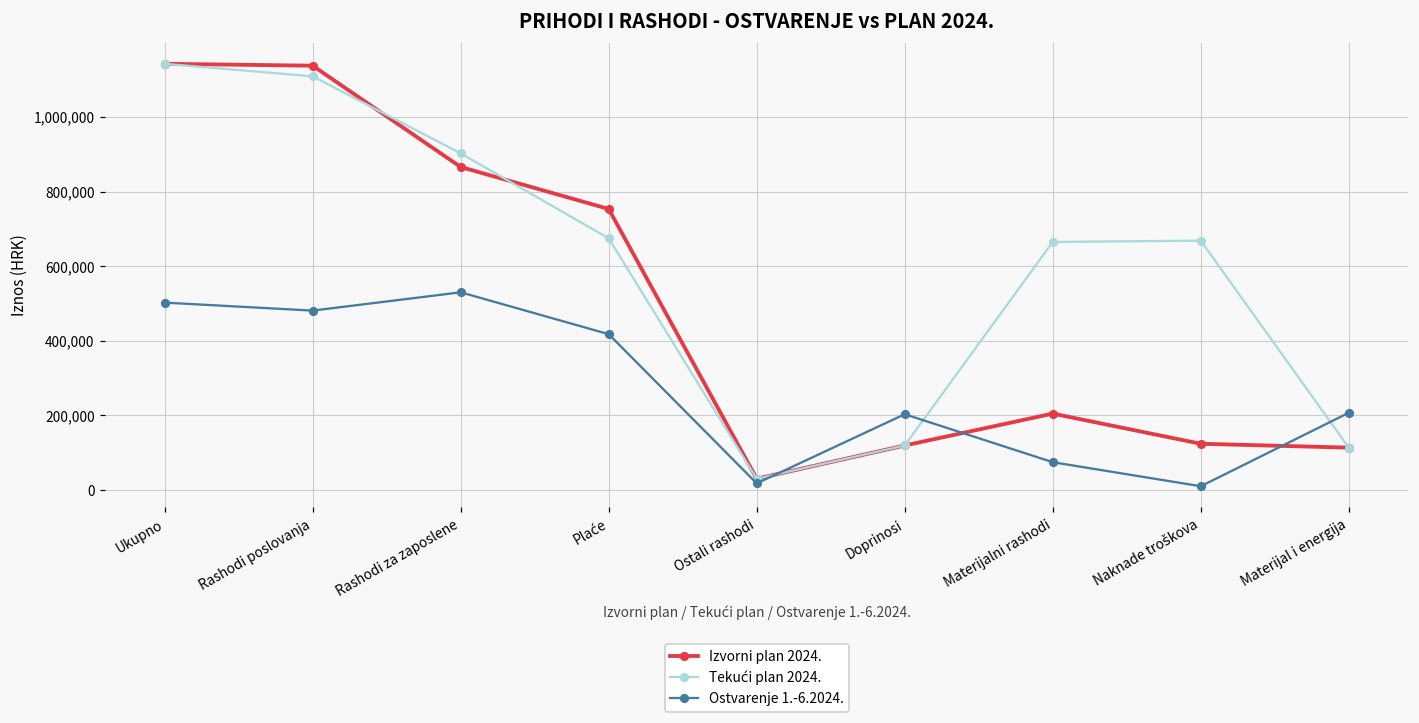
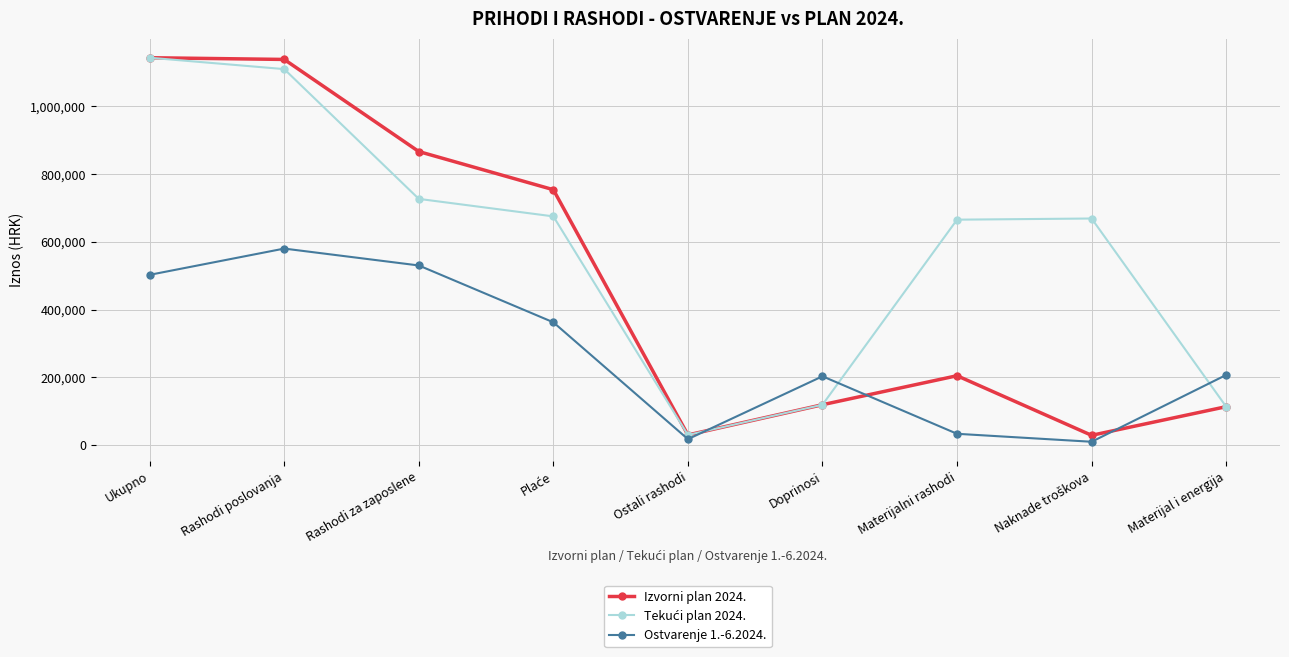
Ostvarenje 1.-6.2024., Rashodi poslovanja: 480,000 -> 580,000
Tekući plan 2024., Rashodi za zaposlene: 900,000 -> 730,000
Ostvarenje 1.-6.2024., Plaće: 420,000 -> 360,000
Ostvarenje 1.-6.2024., Materijalni rashodi: 70,000 -> 30,000
Izvorni plan 2024., Naknade troškova: 120,000 -> 30,000
